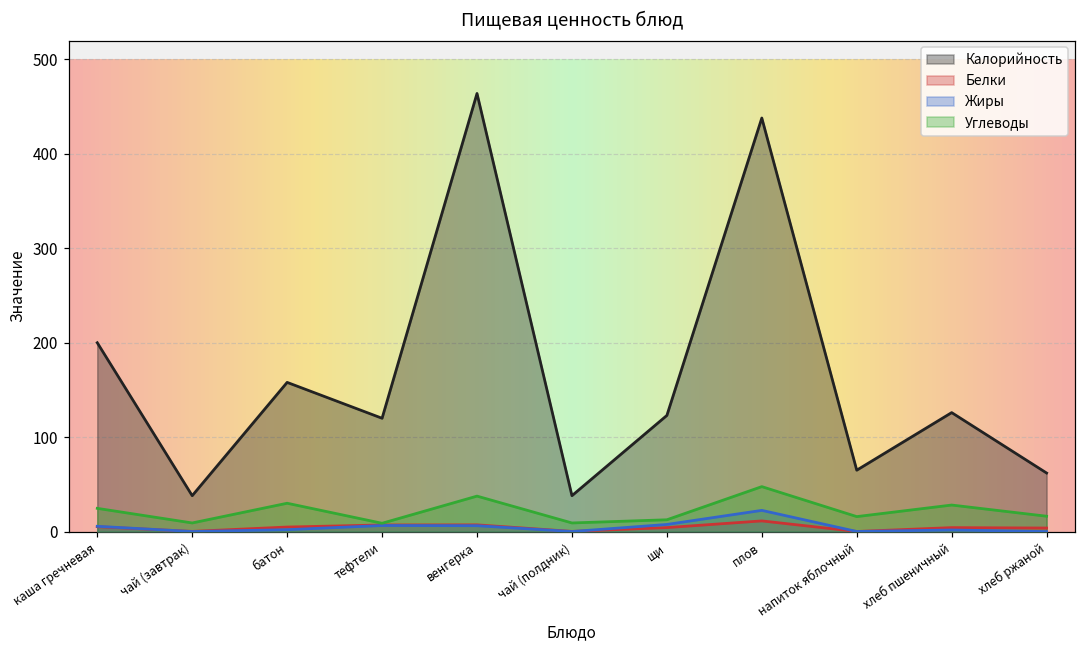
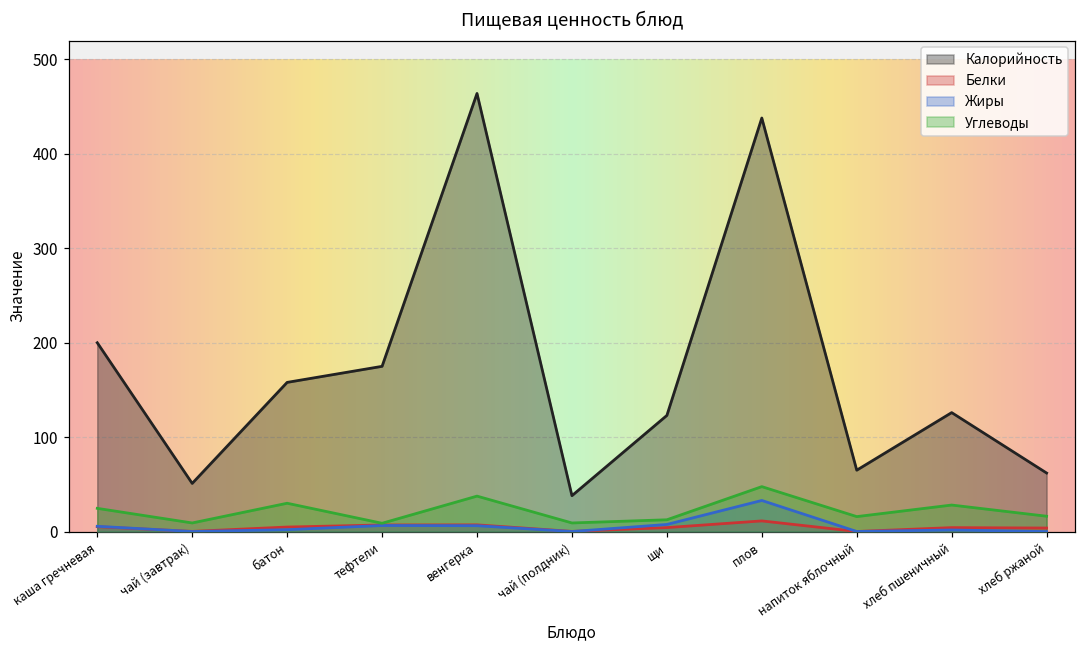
Калорийность, чай (завтрак): 40 -> 50
Калорийность, тефтели: 120 -> 180
Жиры, плов: 20 -> 30
